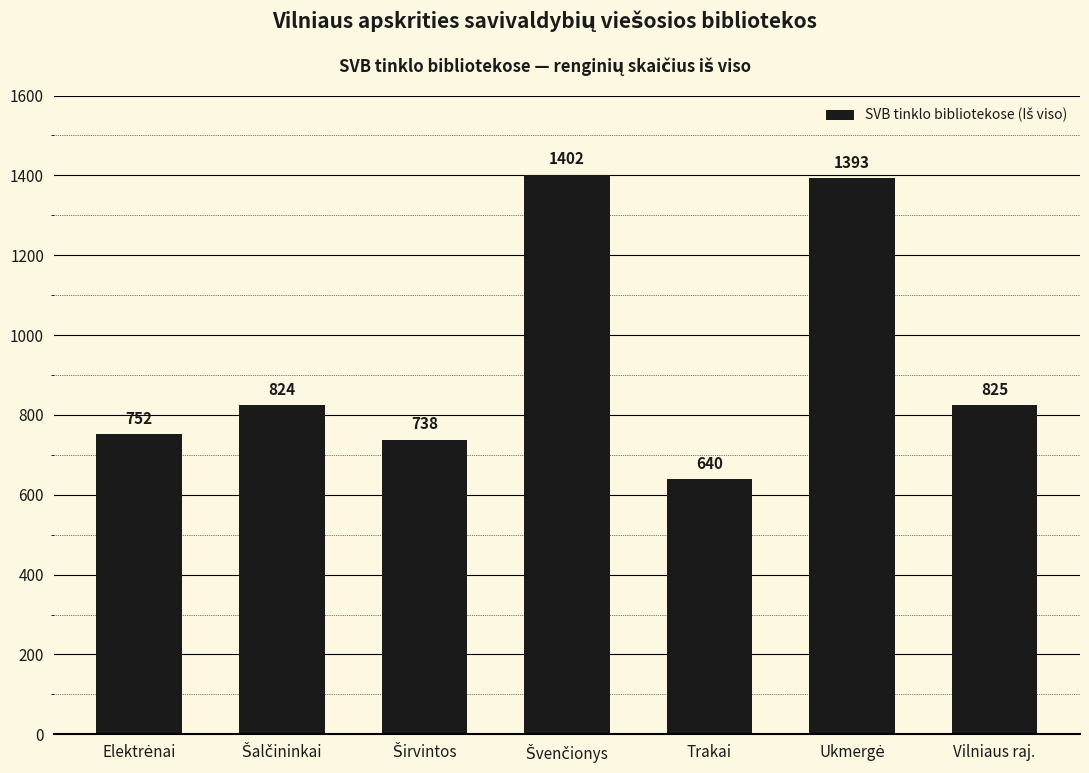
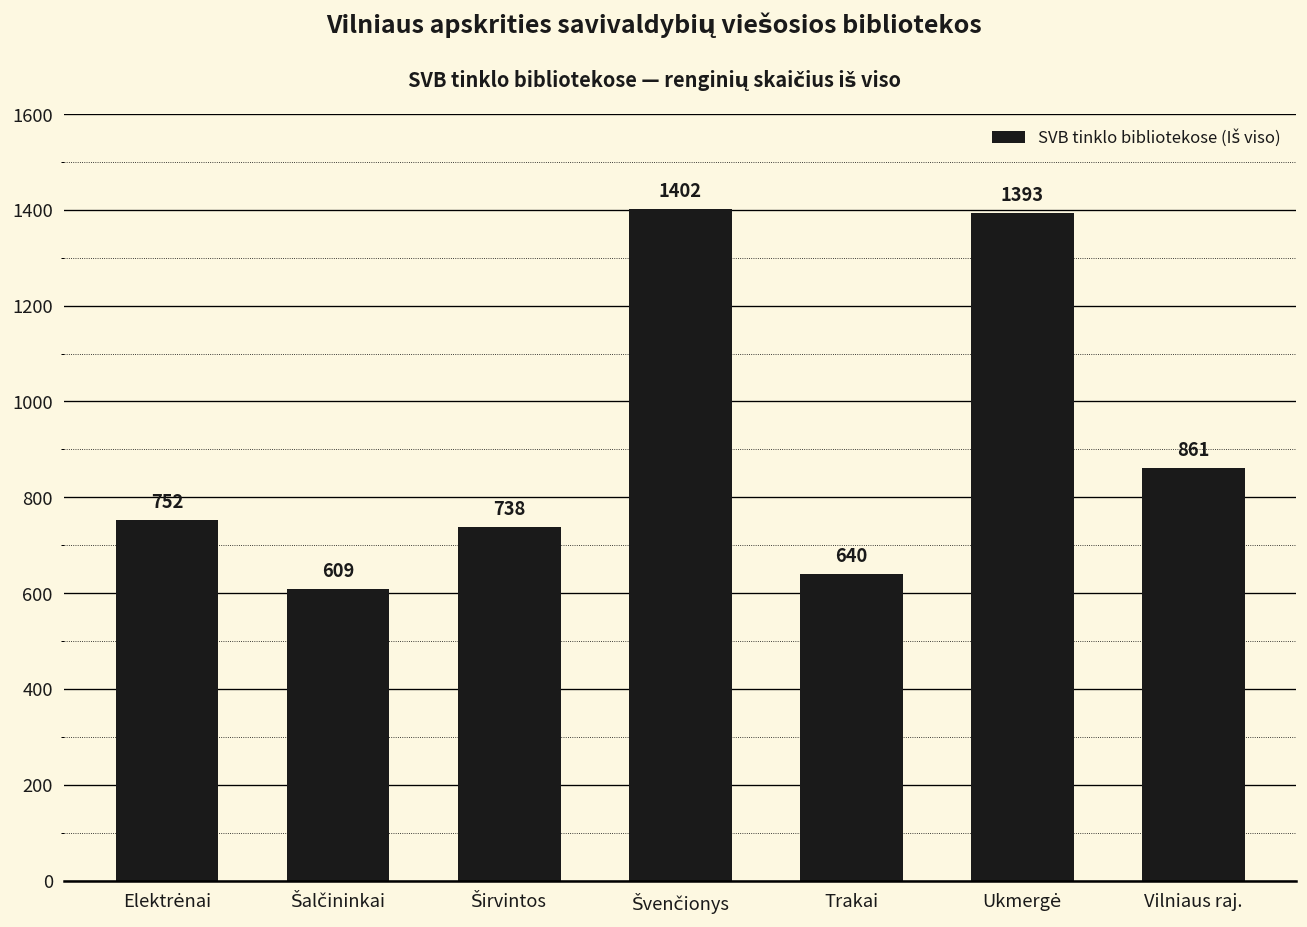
Šalčininkai: 824 -> 609
Vilniaus raj.: 825 -> 861
